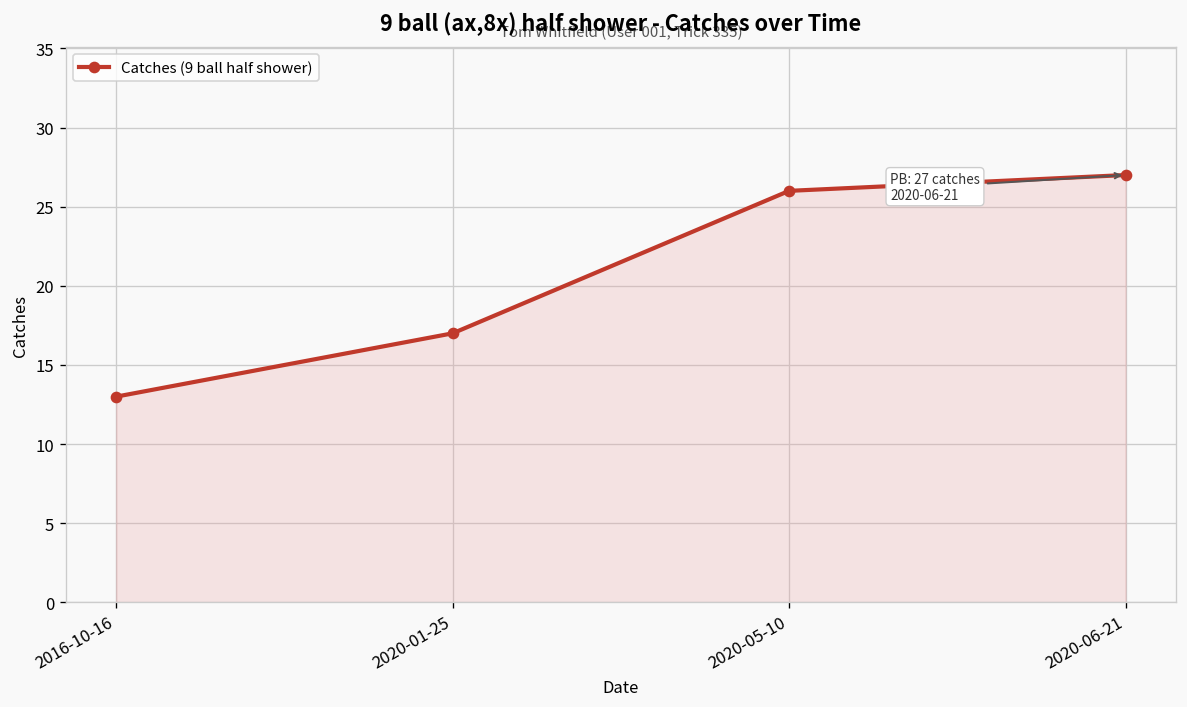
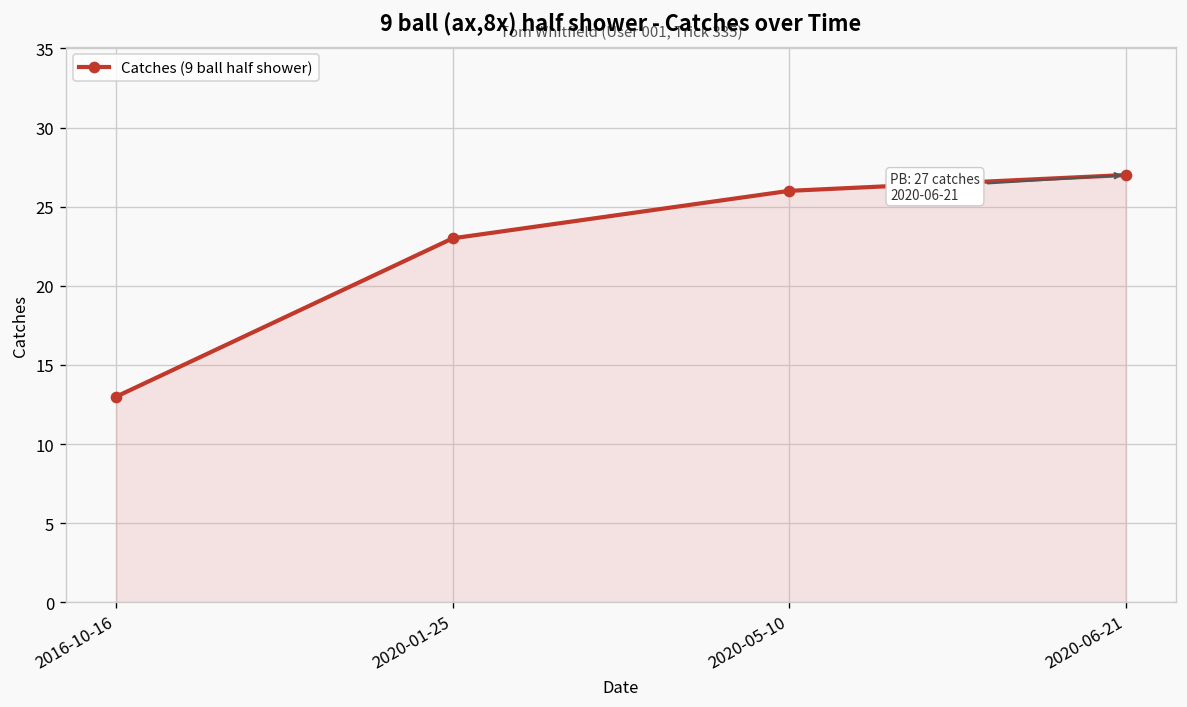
2020-01-25: 17 -> 23
